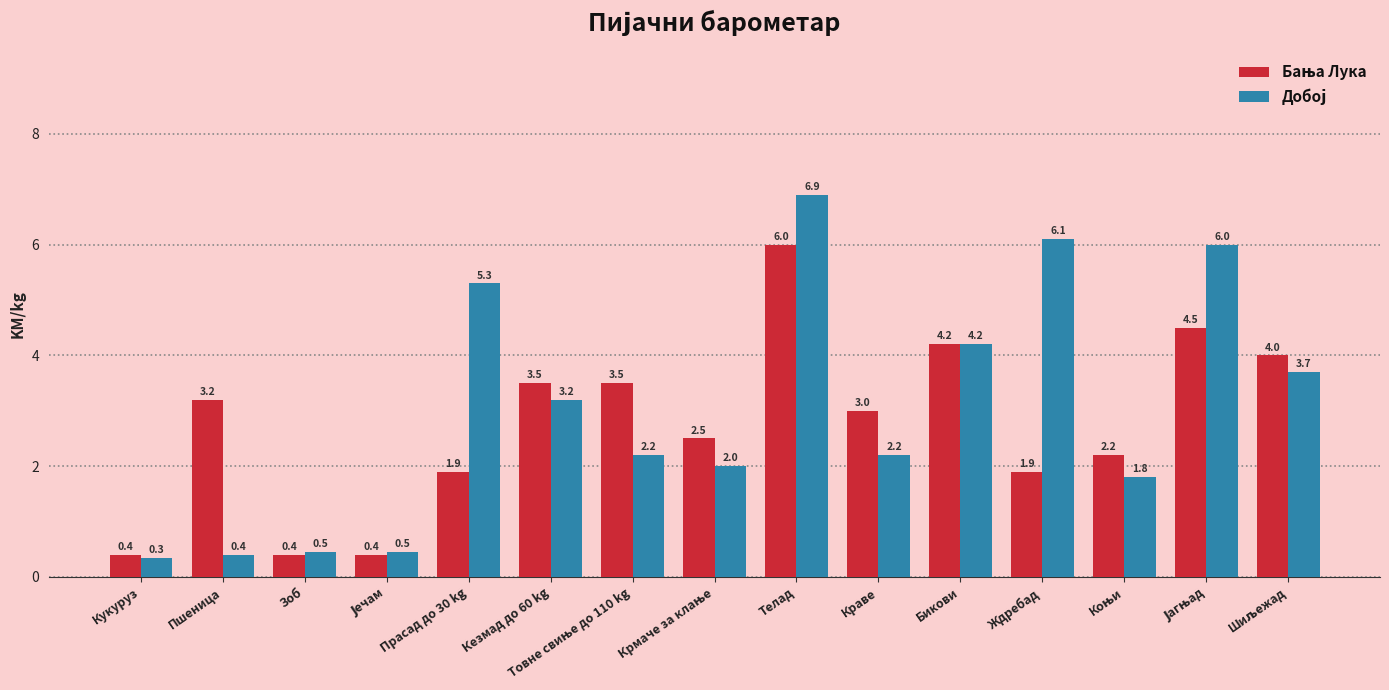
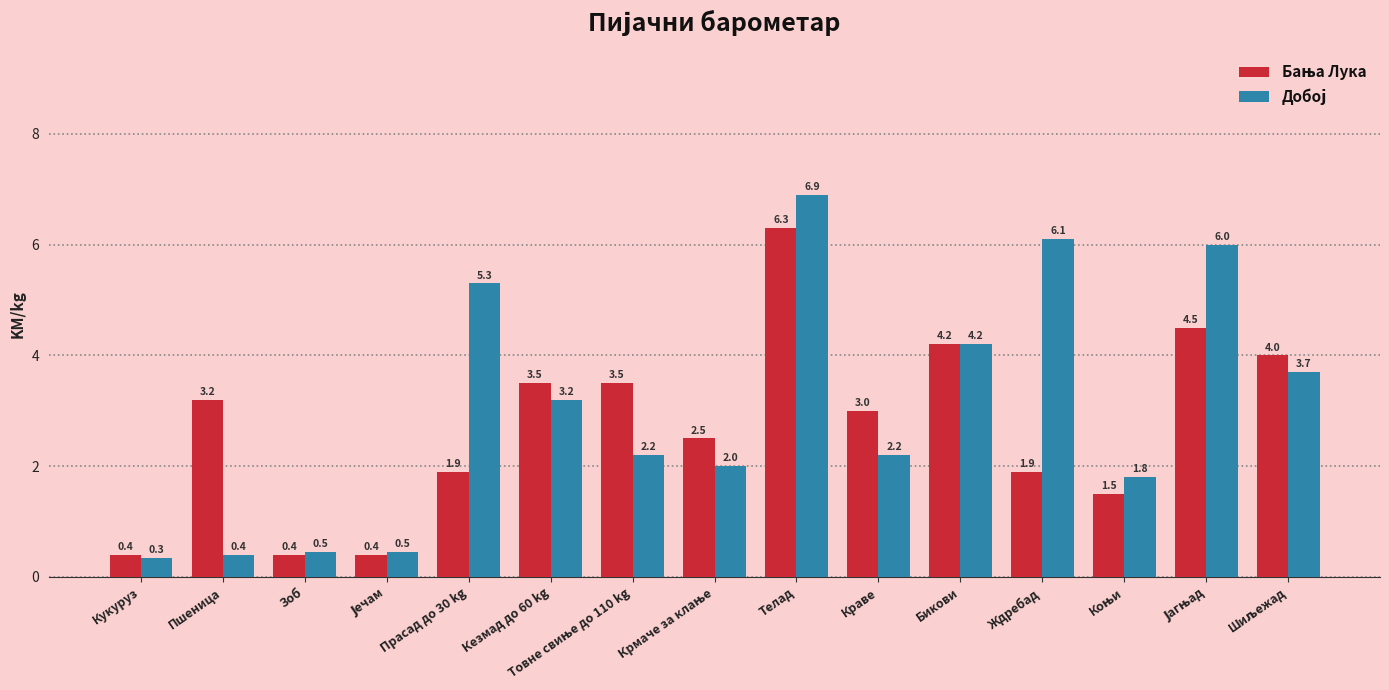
Бања Лука, Телад: 6.0 -> 6.3
Бања Лука, Коњи: 2.2 -> 1.5
